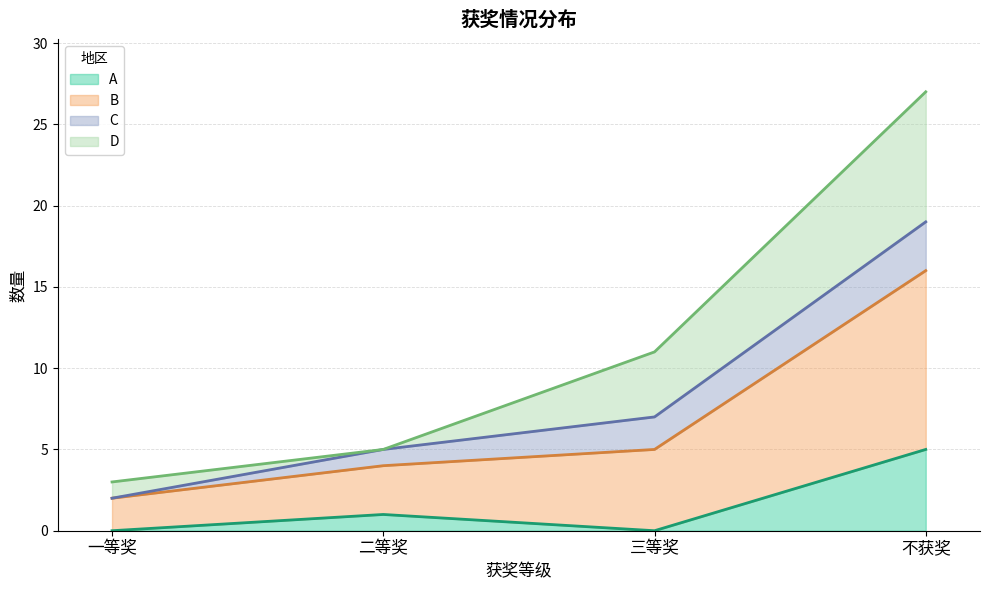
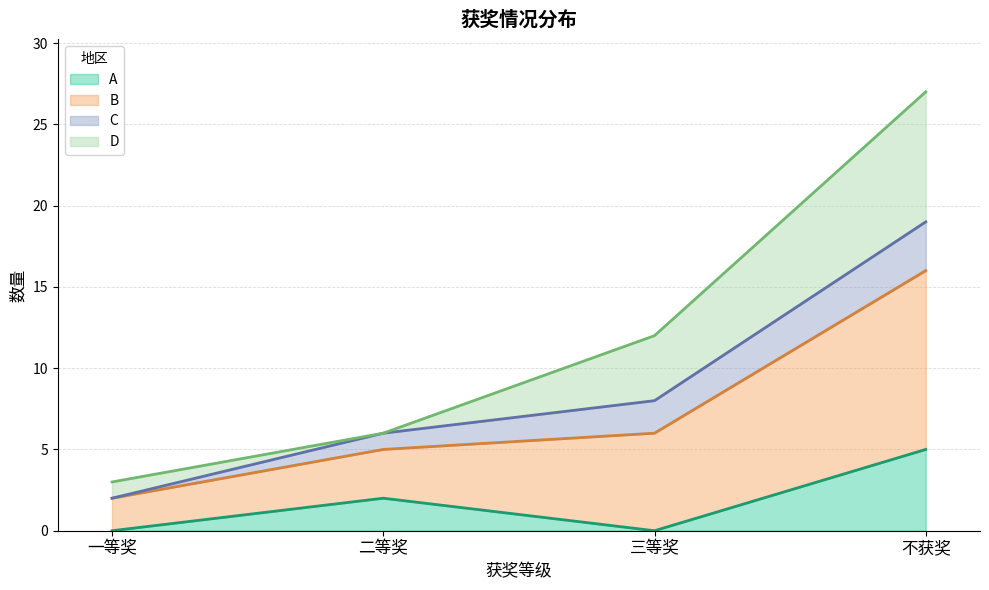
A, 二等奖: 1 -> 2
B, 三等奖: 5 -> 6
